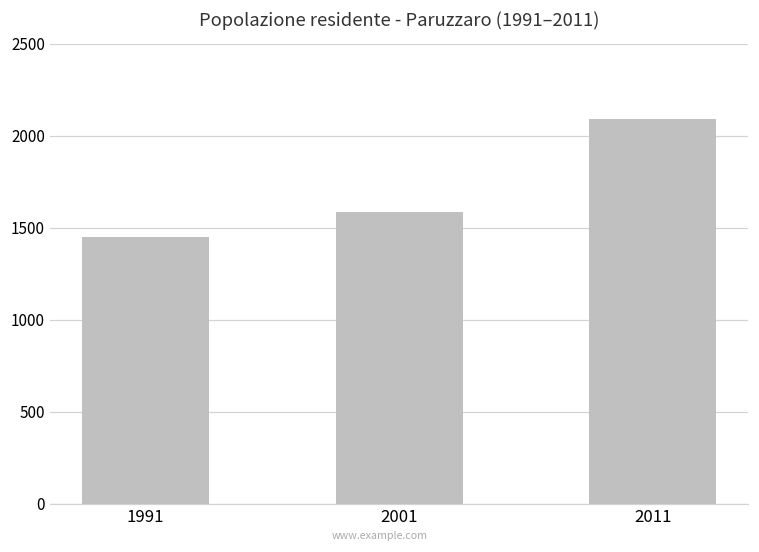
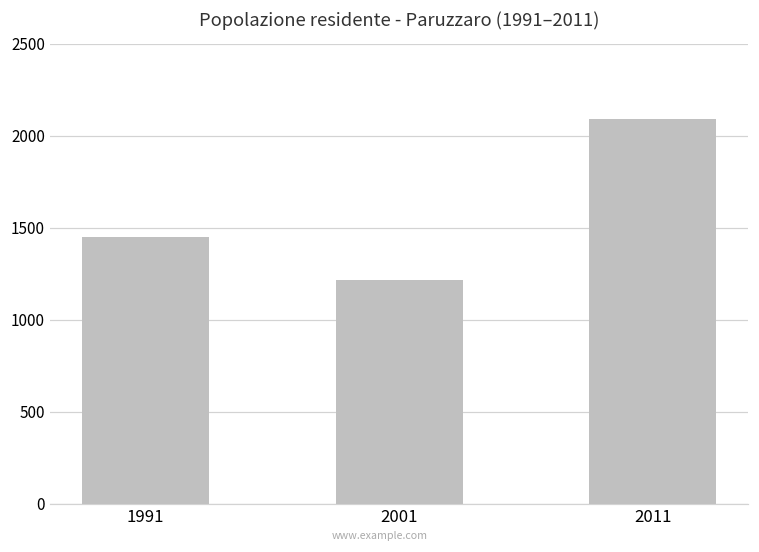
2001: 1590 -> 1220
